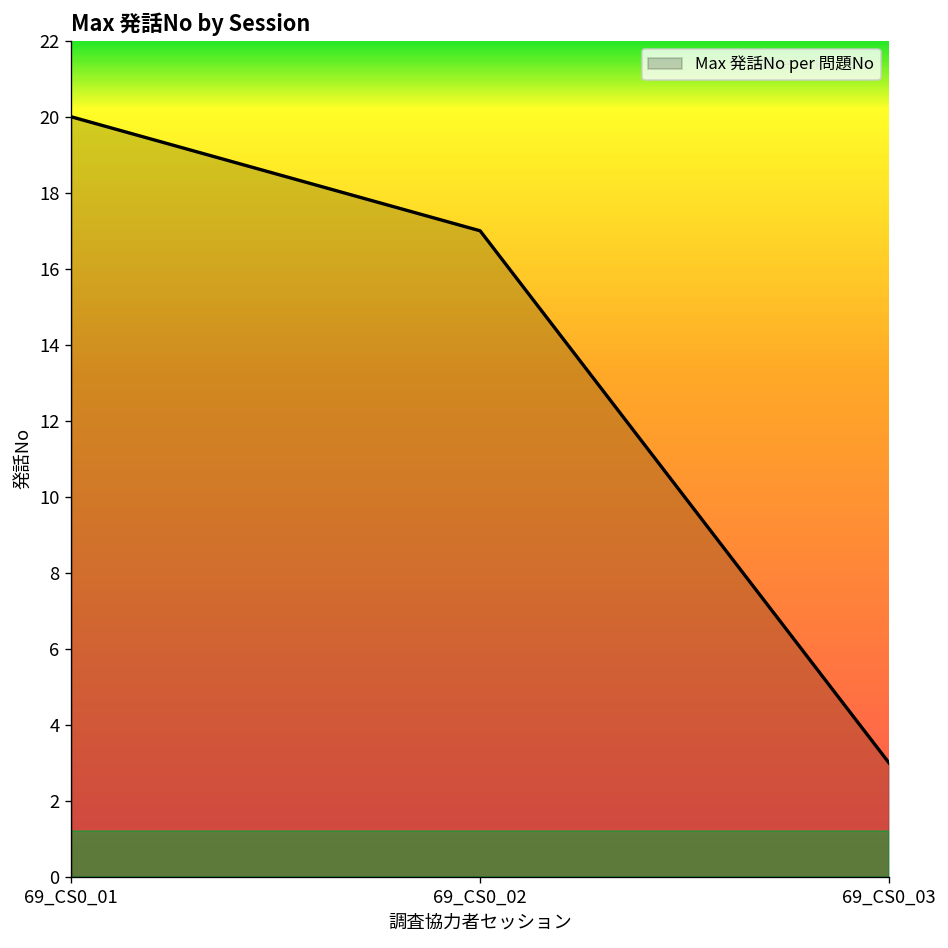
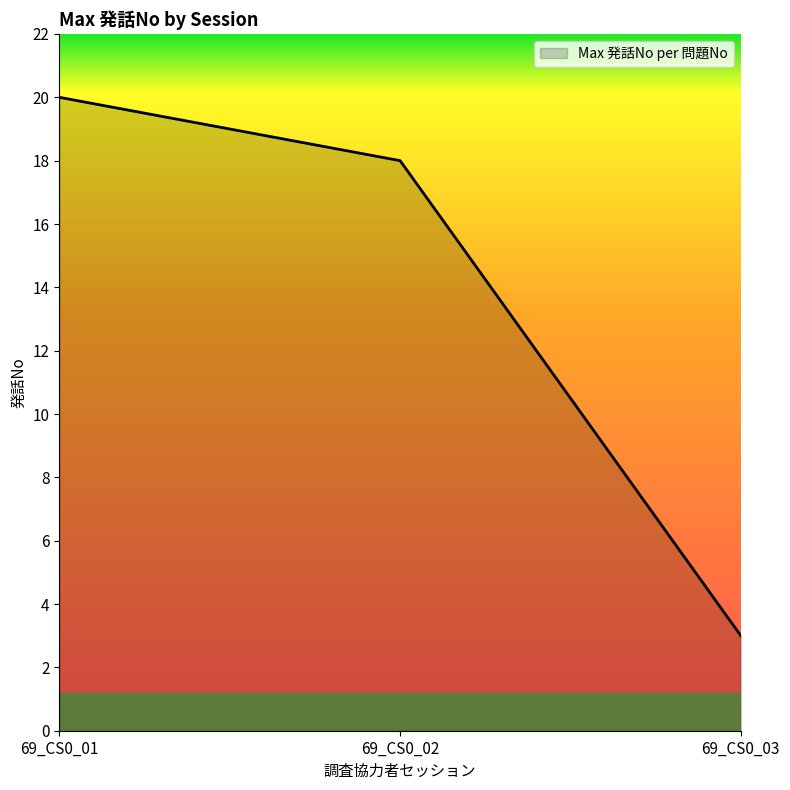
69_CS0_02: 17 -> 18
